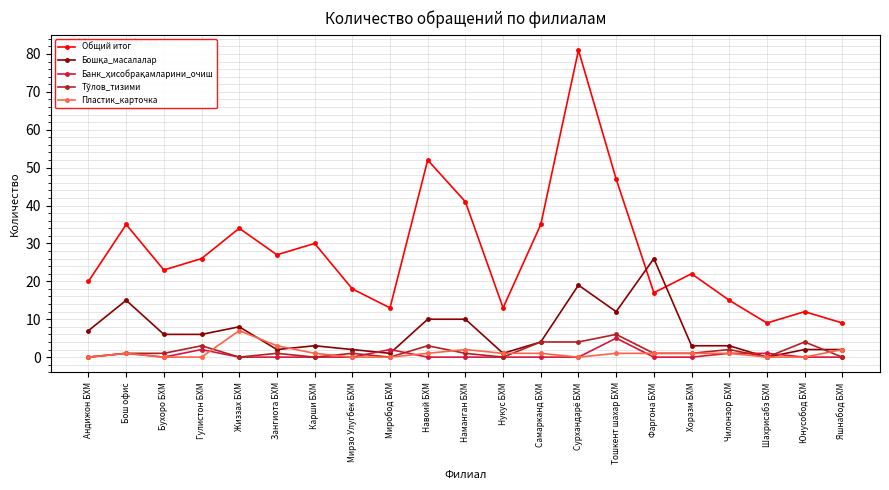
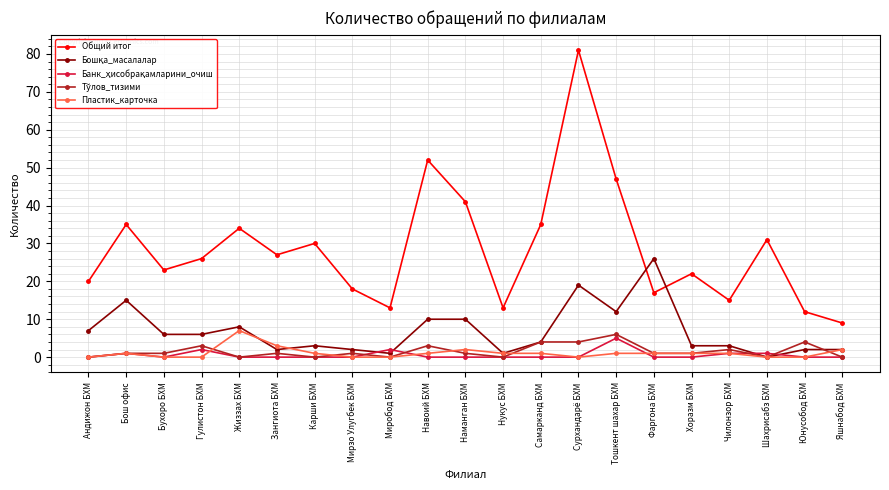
Общий итог, Шахрисабз БХМ: 9 -> 31
